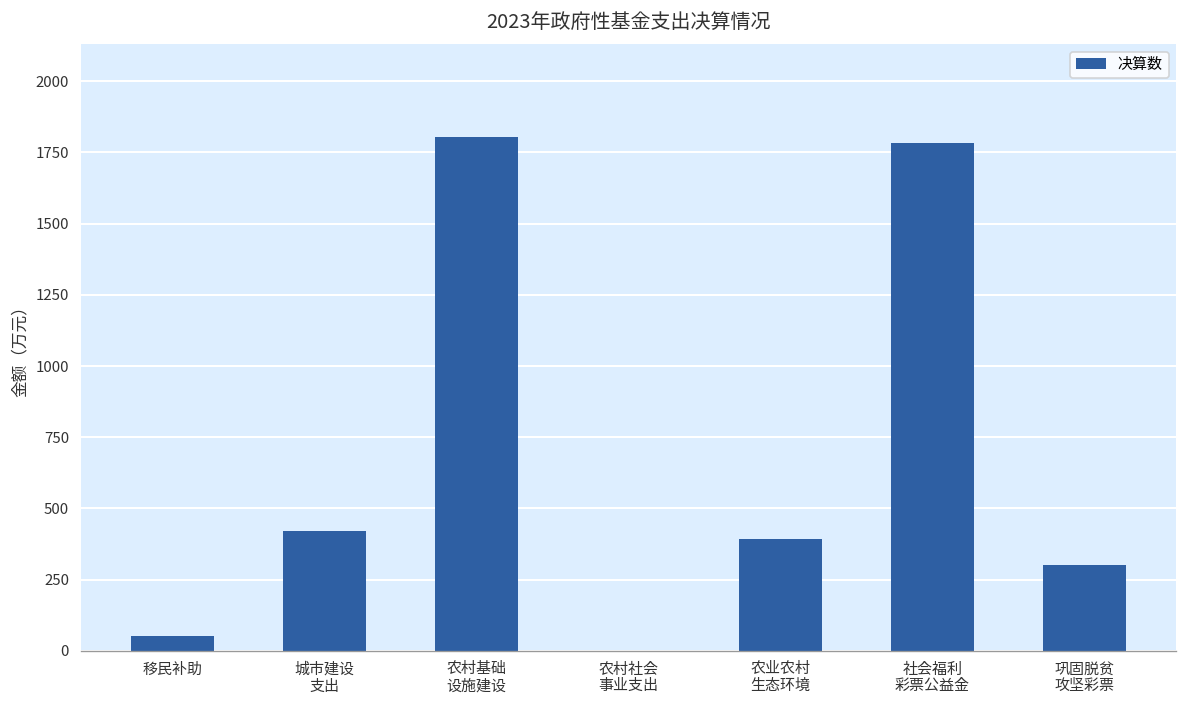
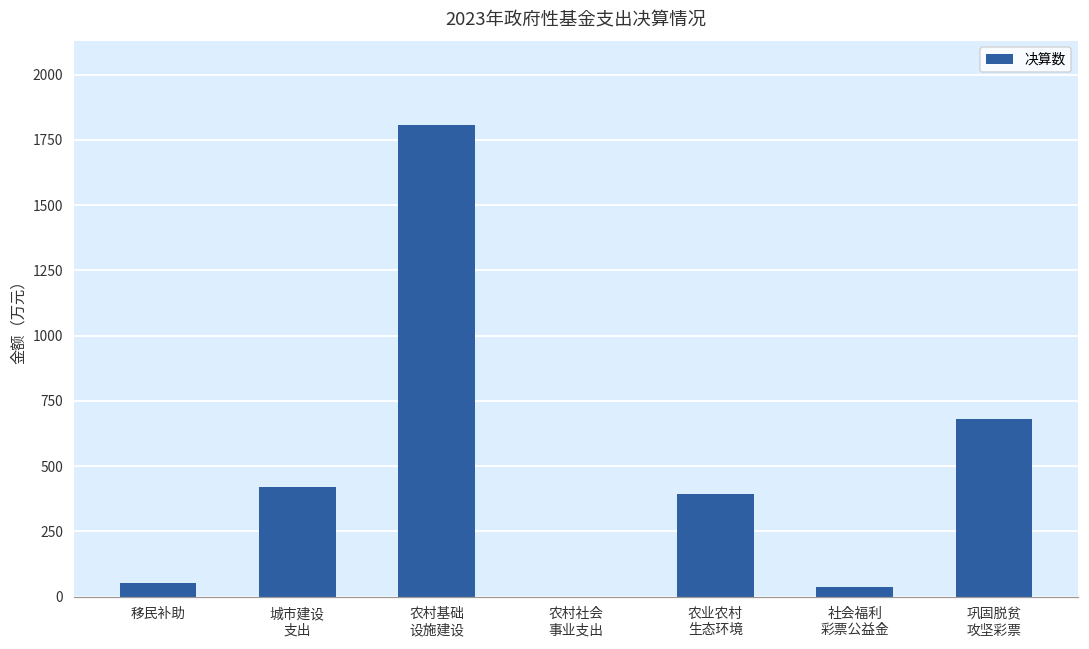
社会福利 彩票公益金: 1780 -> 40
巩固脱贫 攻坚彩票: 300 -> 680
